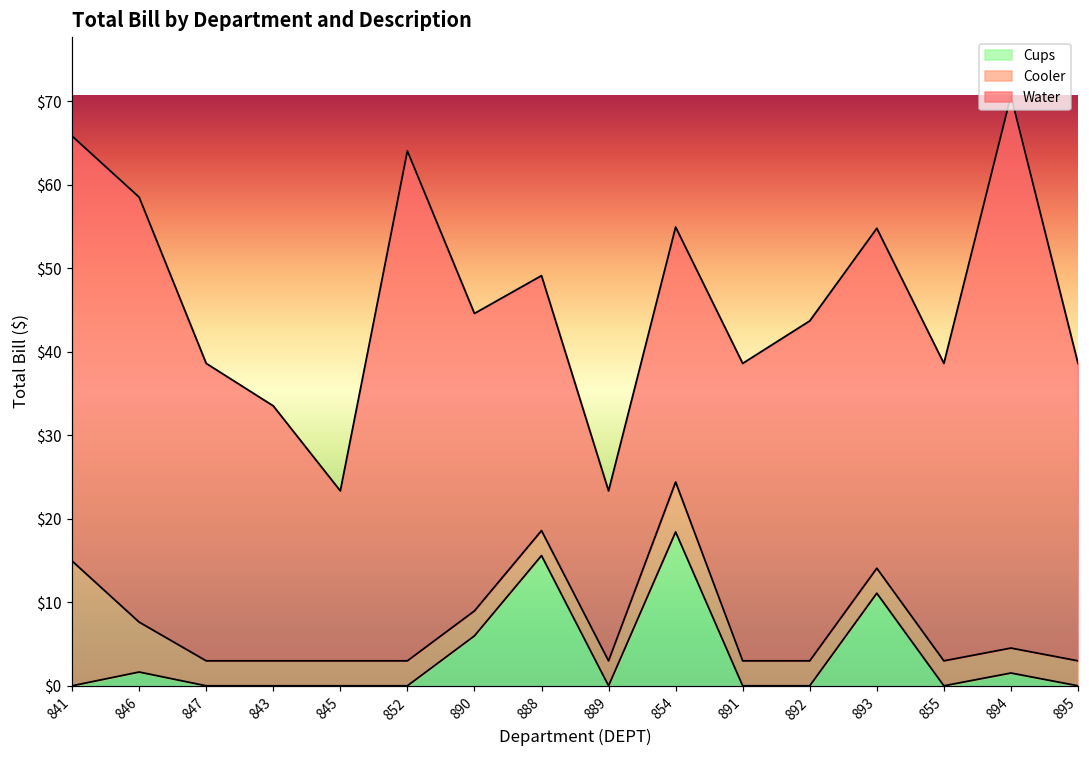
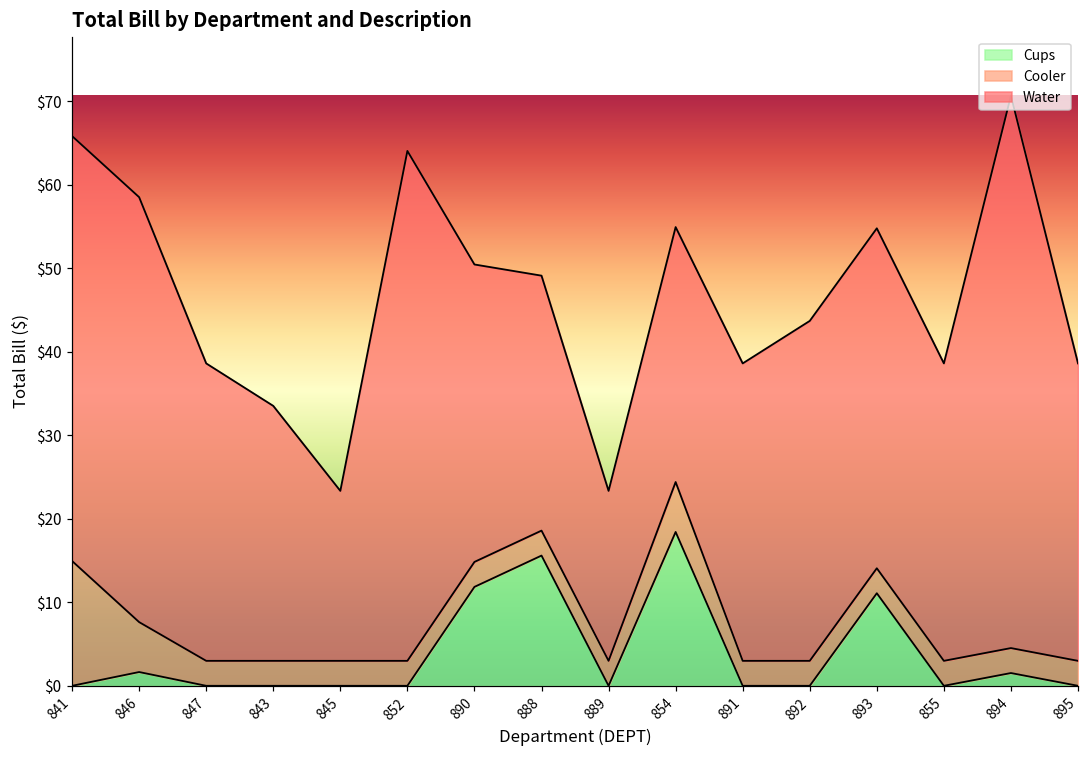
Cups, 890: $6 -> $12
